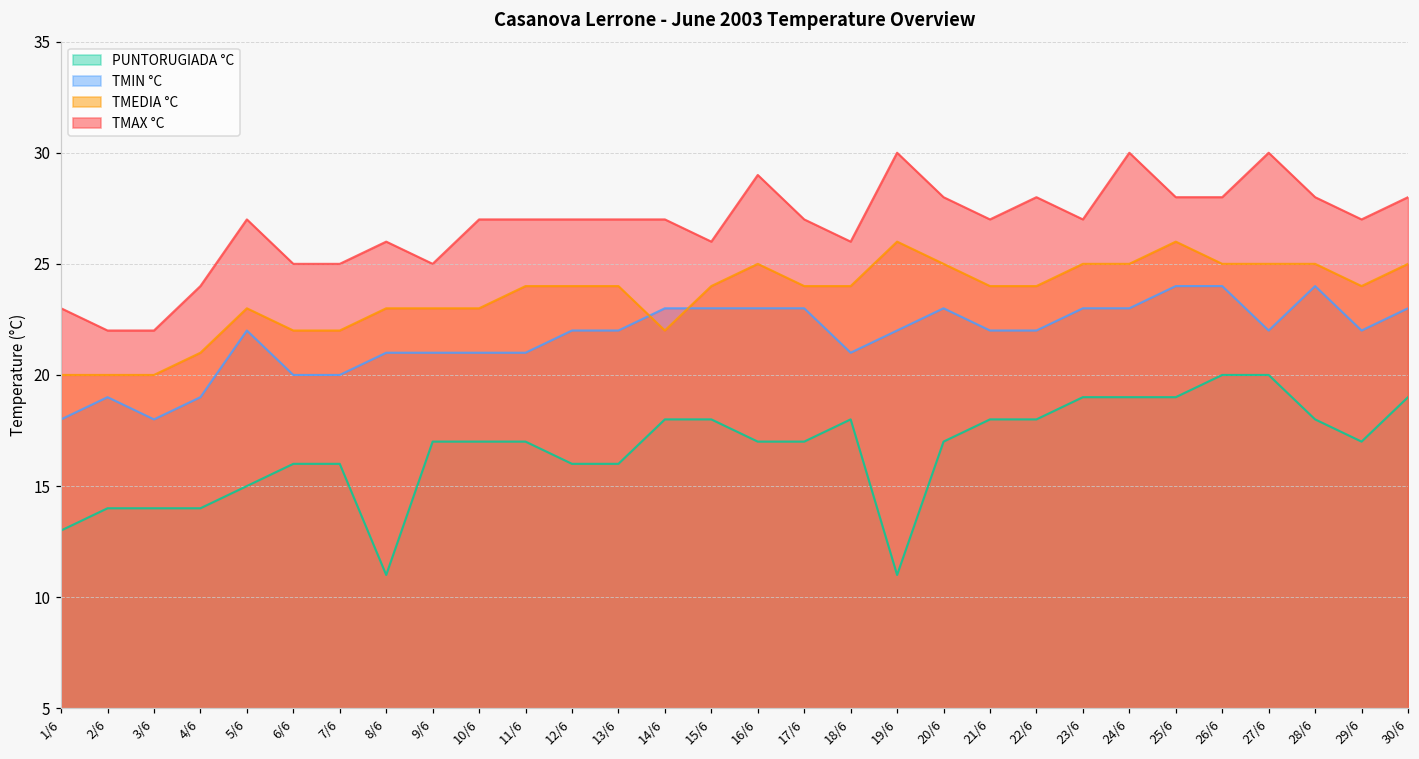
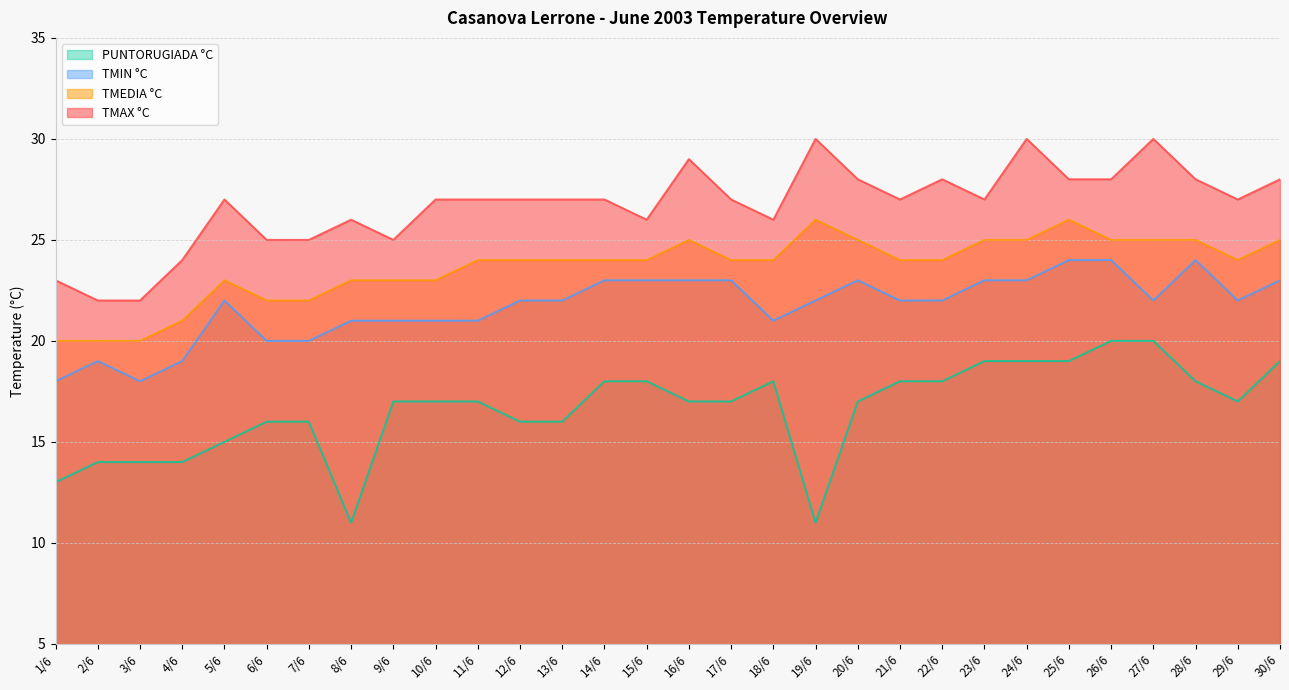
TMEDIA °C, 14/6: 22 -> 24
